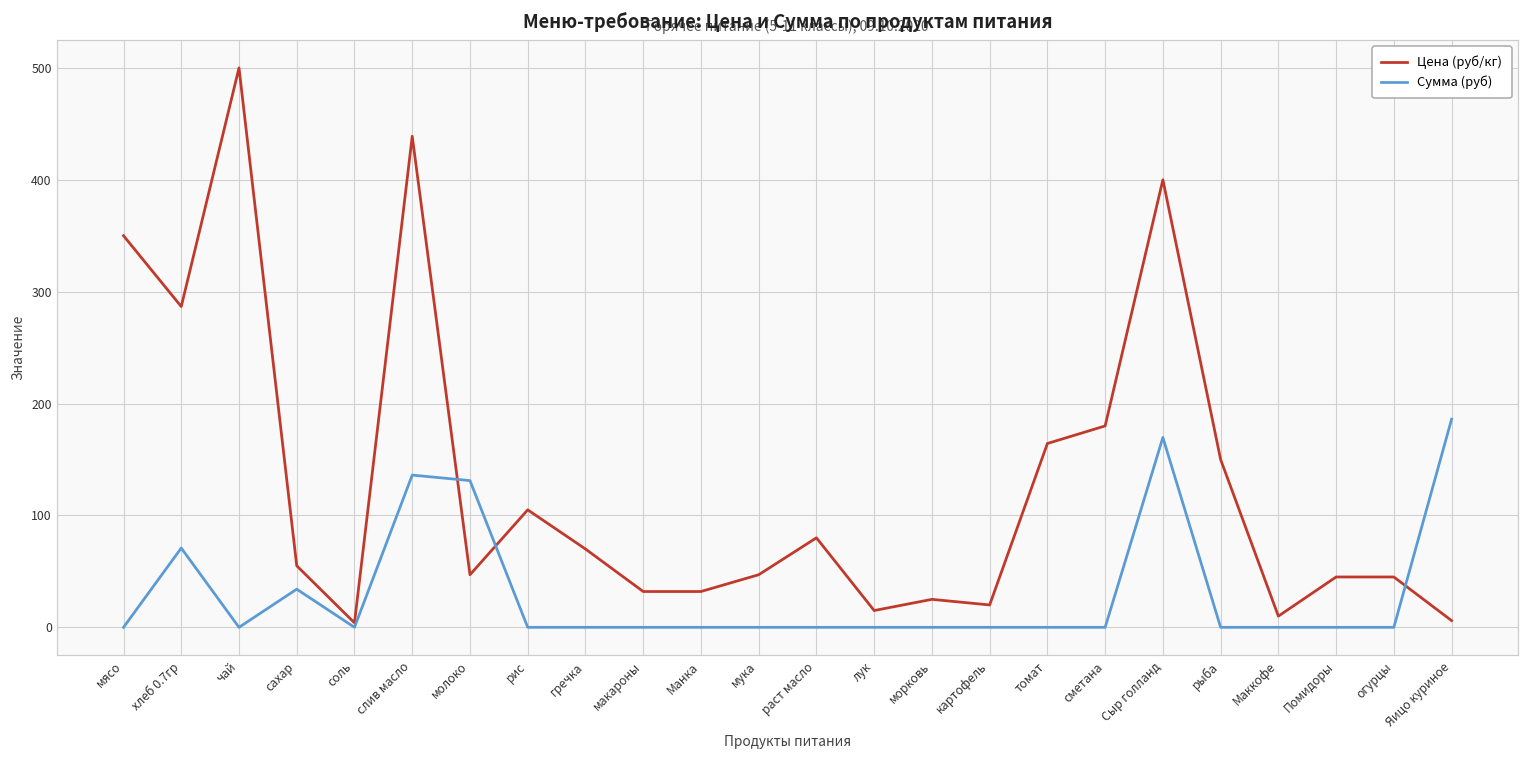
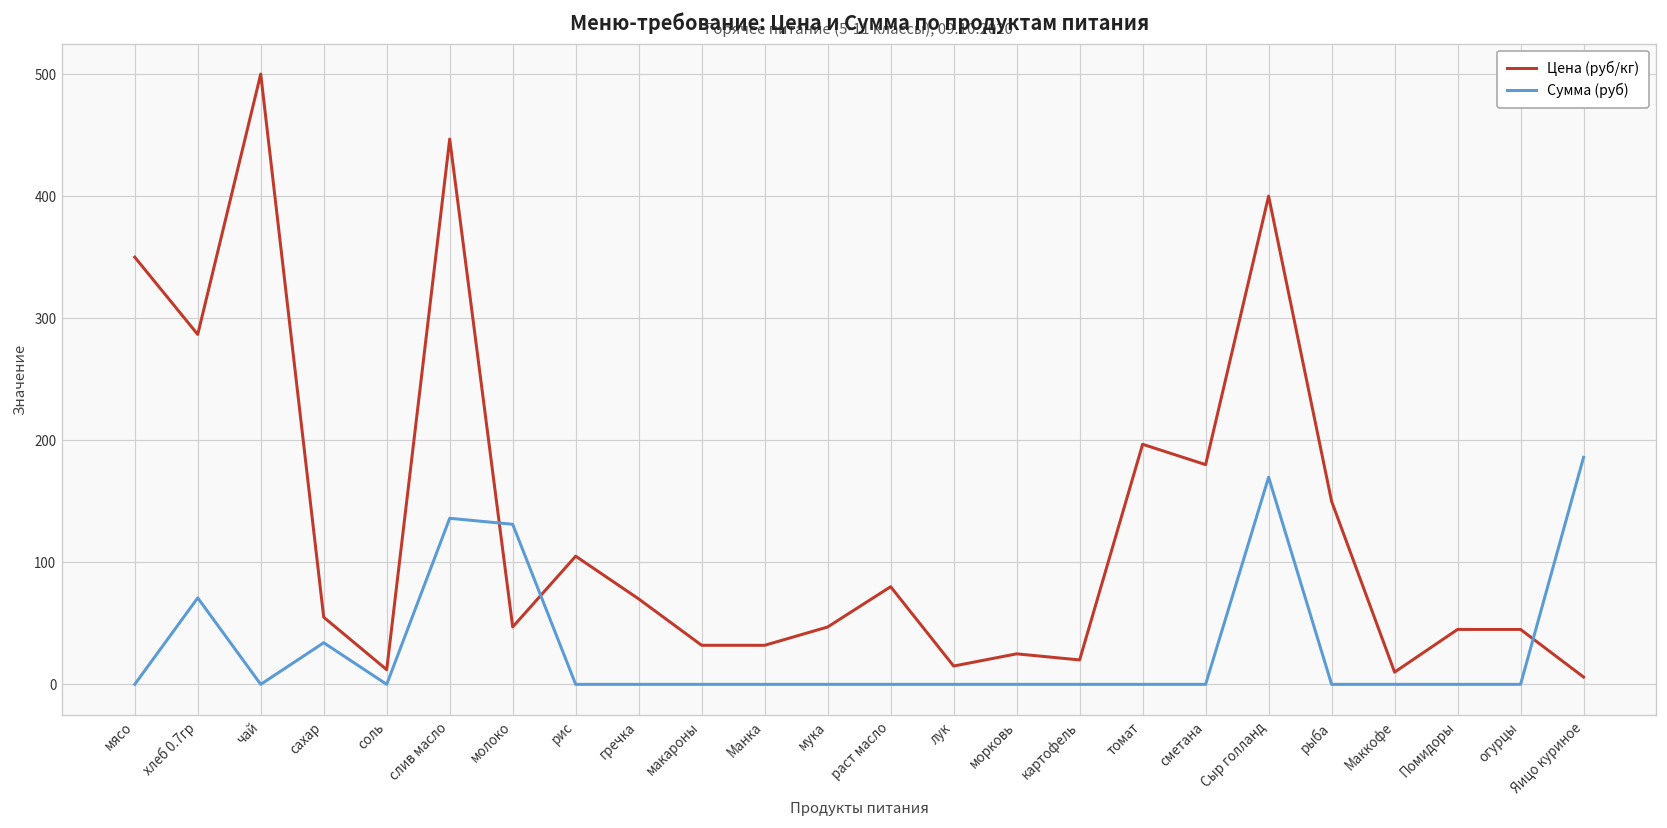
Цена (руб/кг), соль: 4 -> 12
Цена (руб/кг), слив масло: 439 -> 447
Цена (руб/кг), томат: 164 -> 197
